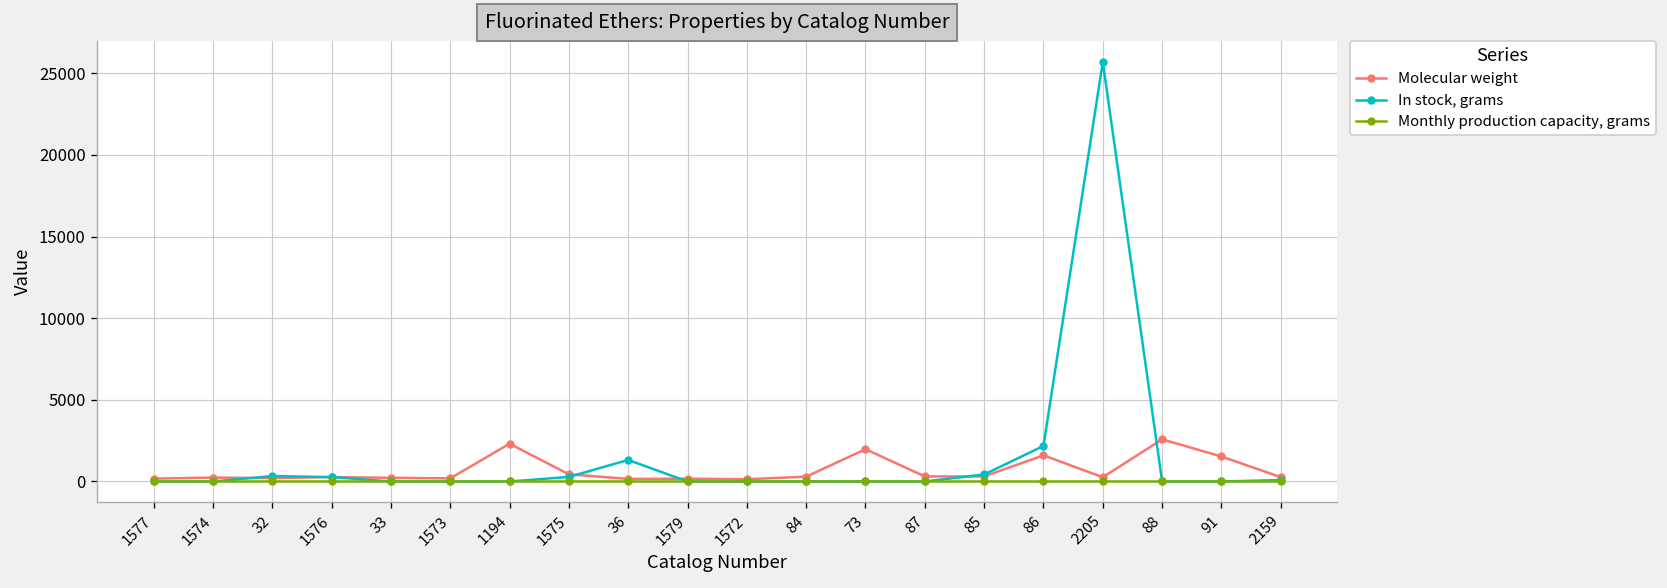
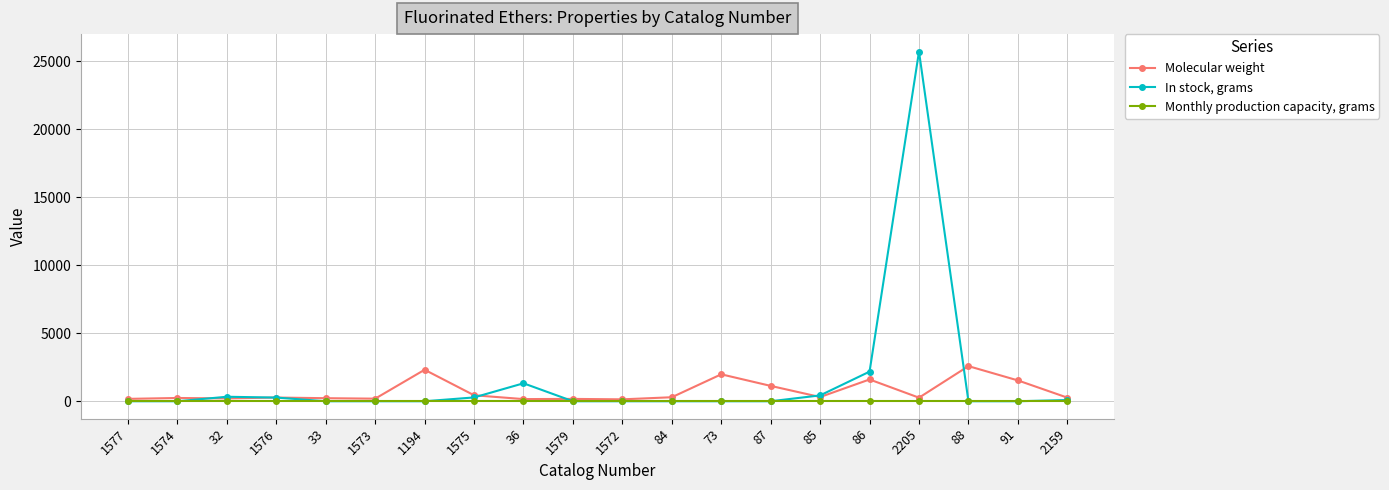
Molecular weight, 87: 300 -> 1100
